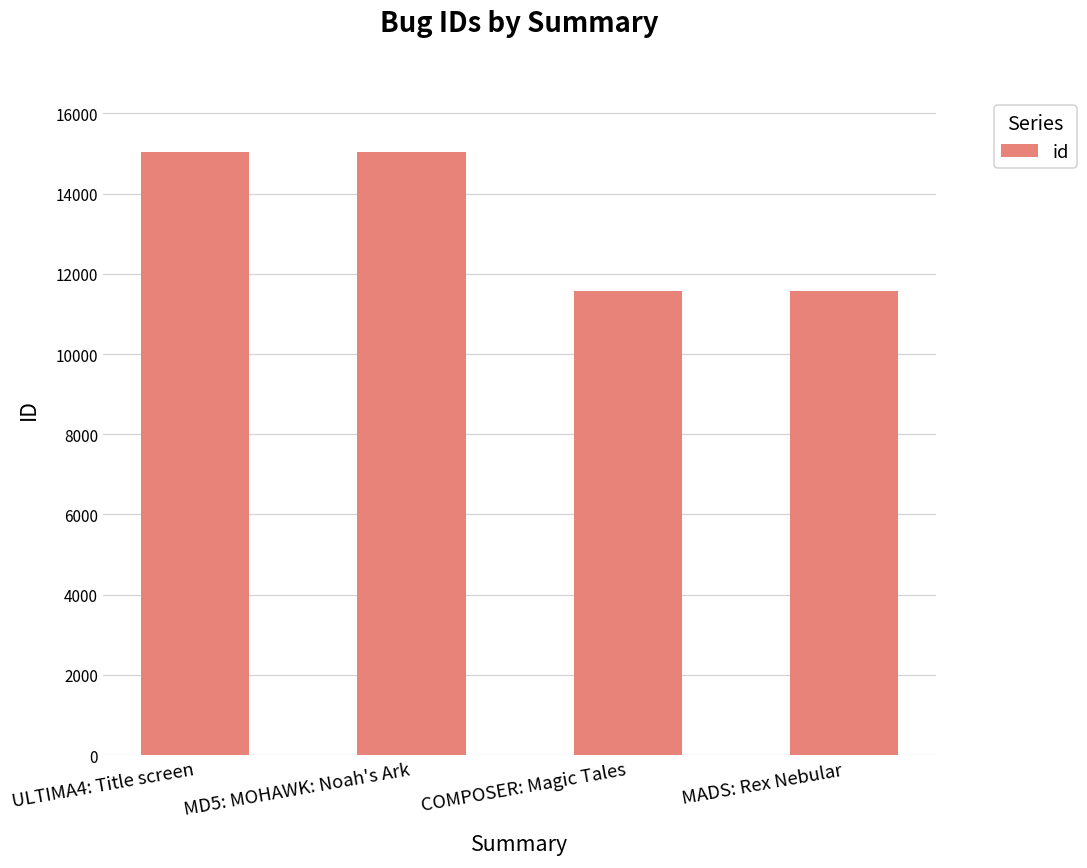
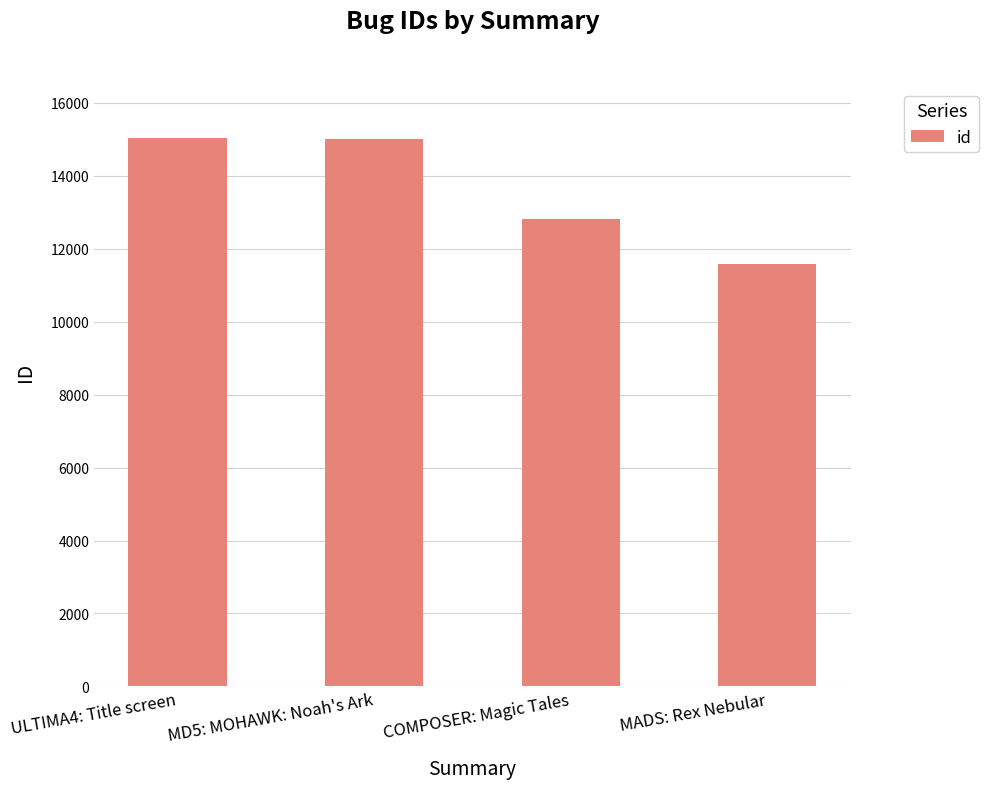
COMPOSER: Magic Tales: 11600 -> 12800
